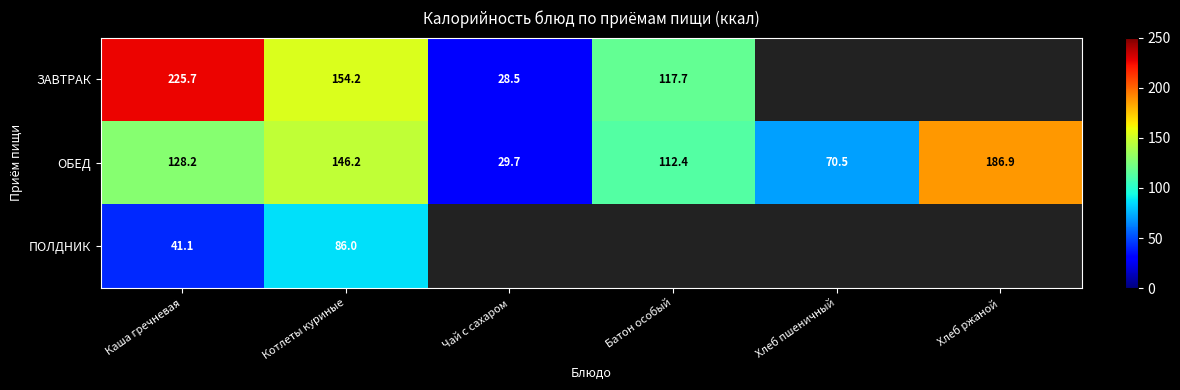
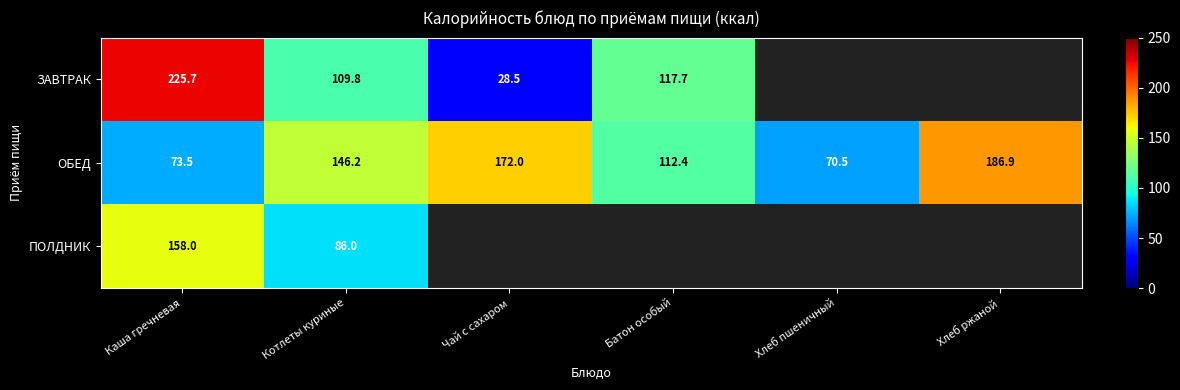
ЗАВТРАК, Котлеты куриные: 154.2 -> 109.8
ОБЕД, Каша гречневая: 128.2 -> 73.5
ОБЕД, Чай с сахаром: 29.7 -> 172.0
ПОЛДНИК, Каша гречневая: 41.1 -> 158.0
